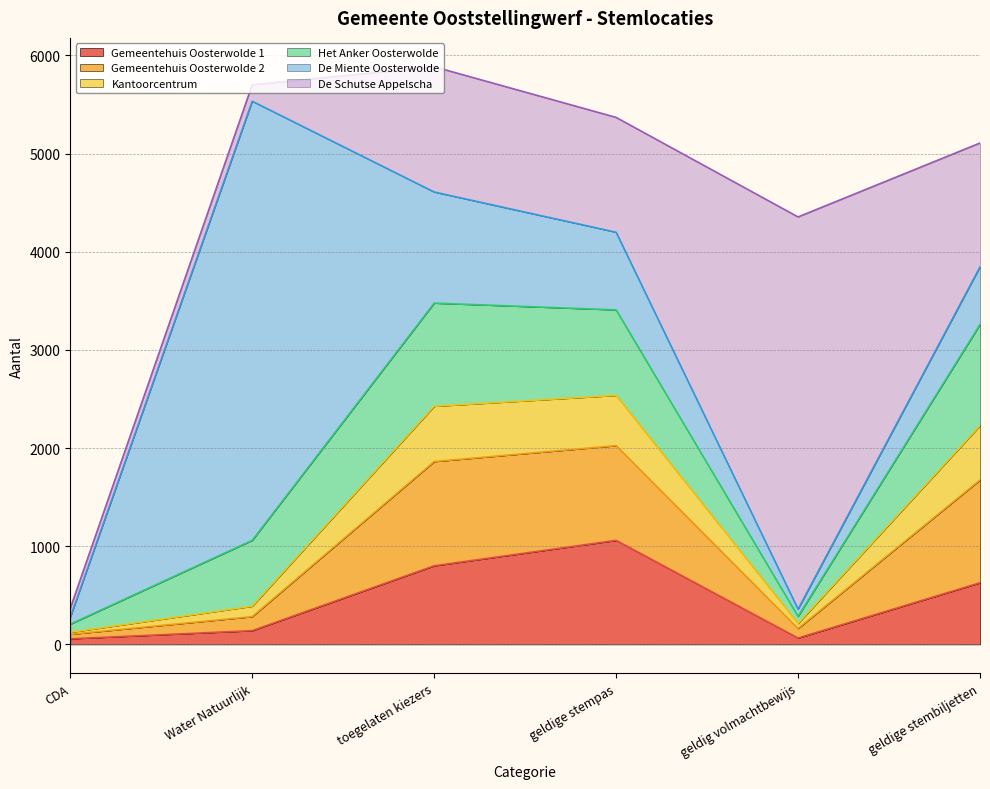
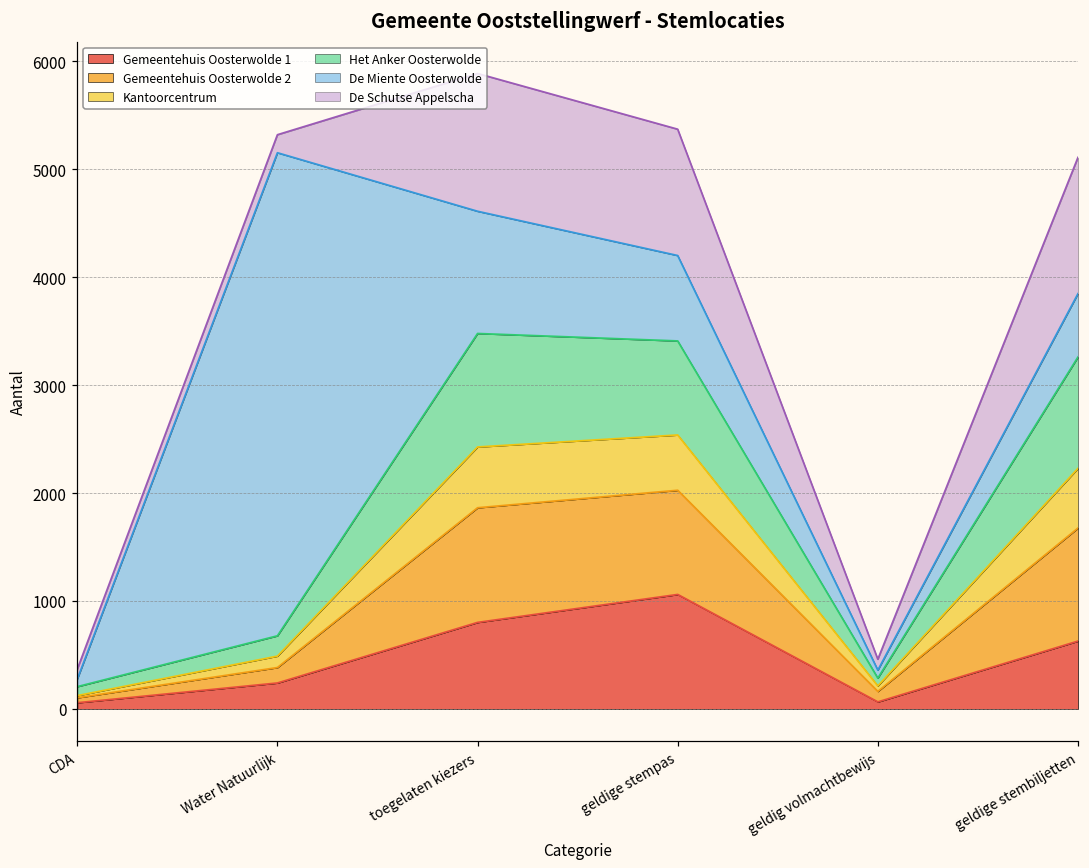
Gemeentehuis Oosterwolde 1, Water Natuurlijk: 100 -> 200
Het Anker Oosterwolde, Water Natuurlijk: 700 -> 200
De Schutse Appelscha, geldig volmachtbewijs: 4000 -> 100
